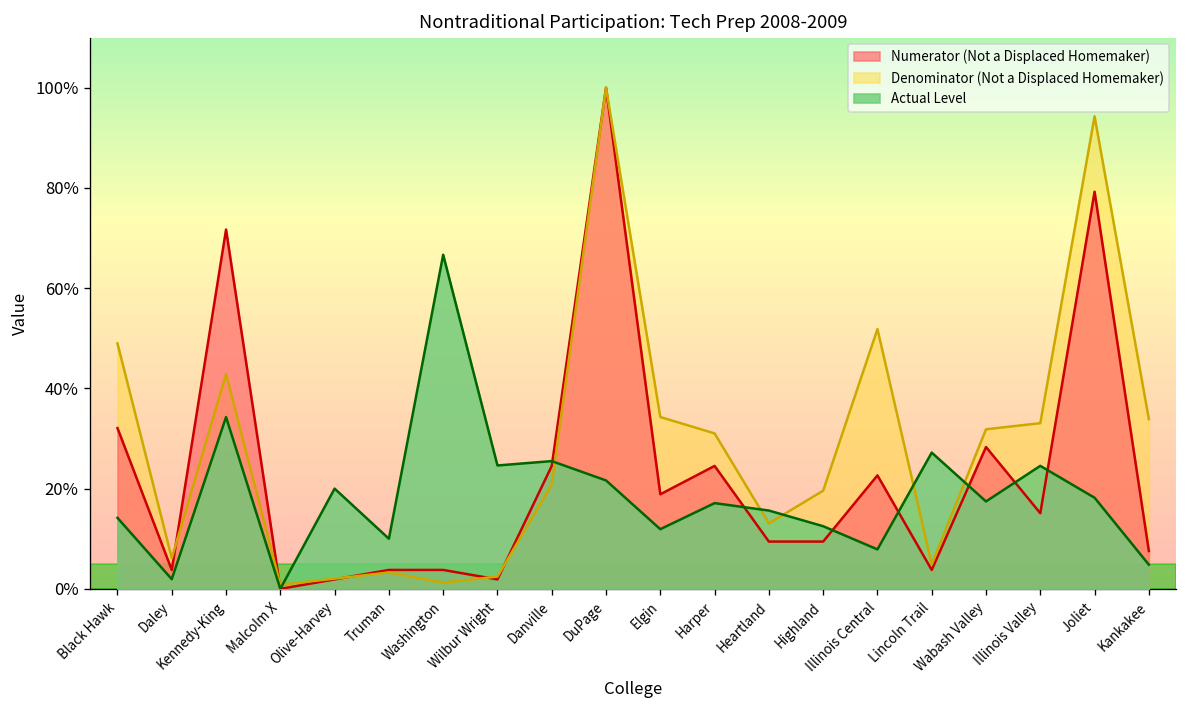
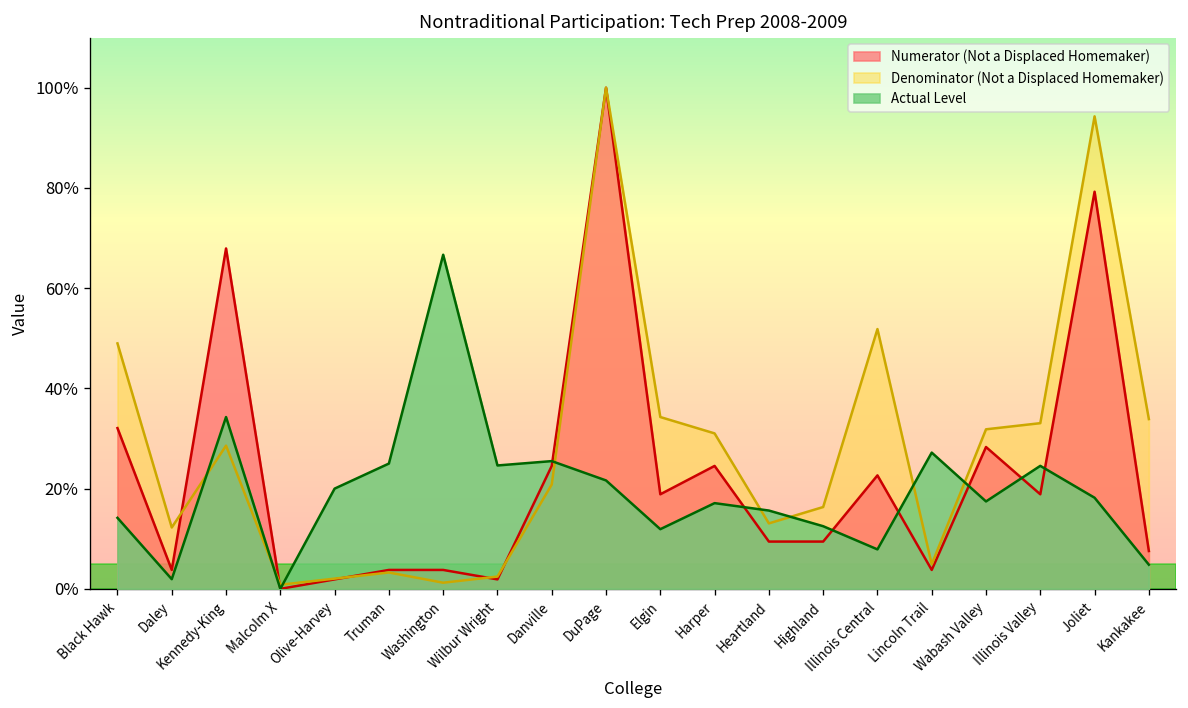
Denominator (Not a Displaced Homemaker), Daley: 6% -> 12%
Numerator (Not a Displaced Homemaker), Kennedy-King: 72% -> 68%
Denominator (Not a Displaced Homemaker), Kennedy-King: 43% -> 29%
Actual Level, Truman: 10% -> 25%
Denominator (Not a Displaced Homemaker), Highland: 20% -> 16%
Numerator (Not a Displaced Homemaker), Illinois Valley: 15% -> 19%
